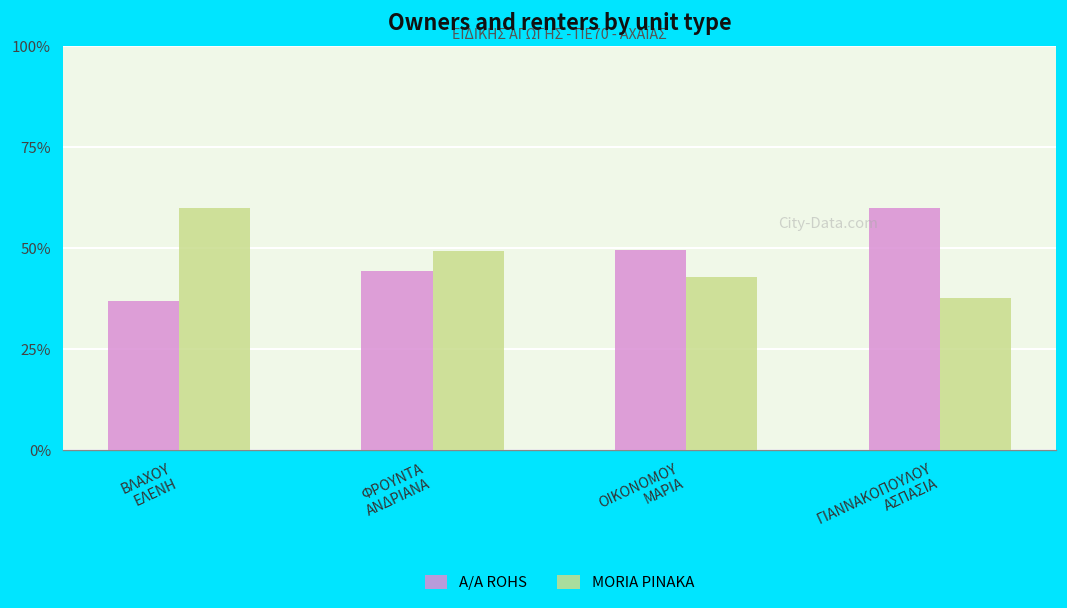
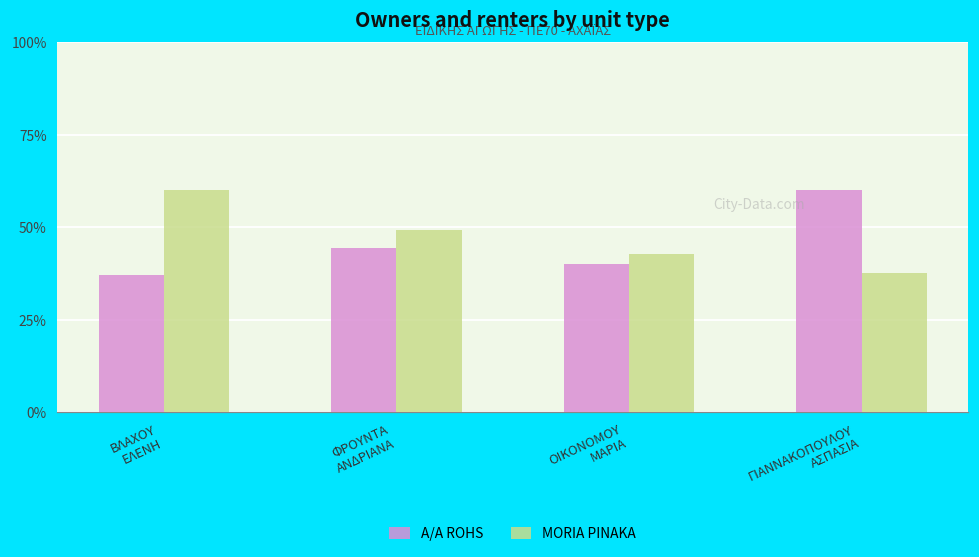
A/A ROHS, ΟΙΚΟΝΟΜΟΥ ΜΑΡΙΑ: 50% -> 40%
